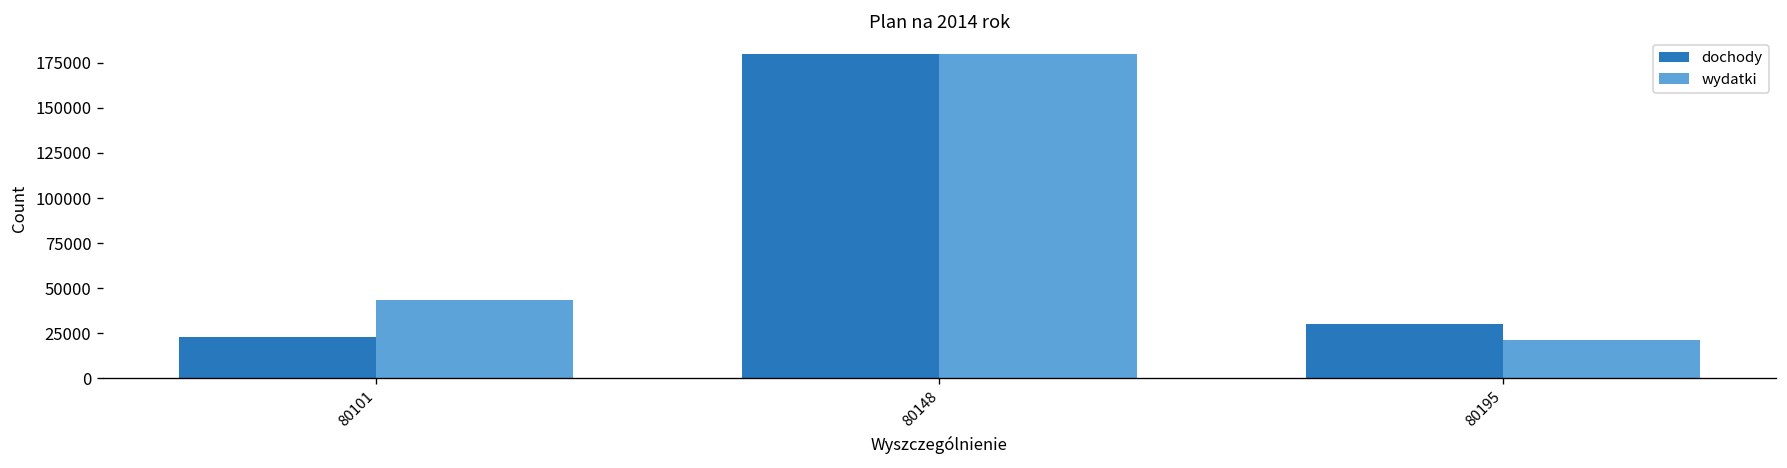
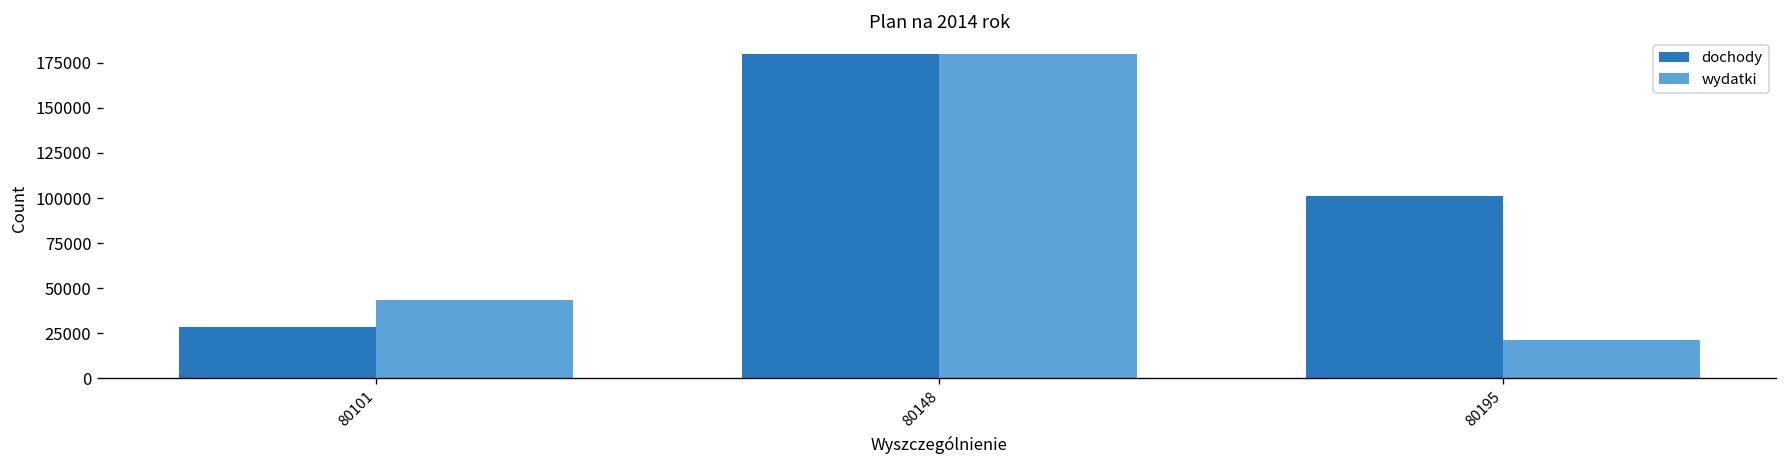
dochody, 80101: 23000 -> 29000
dochody, 80195: 30000 -> 101000
